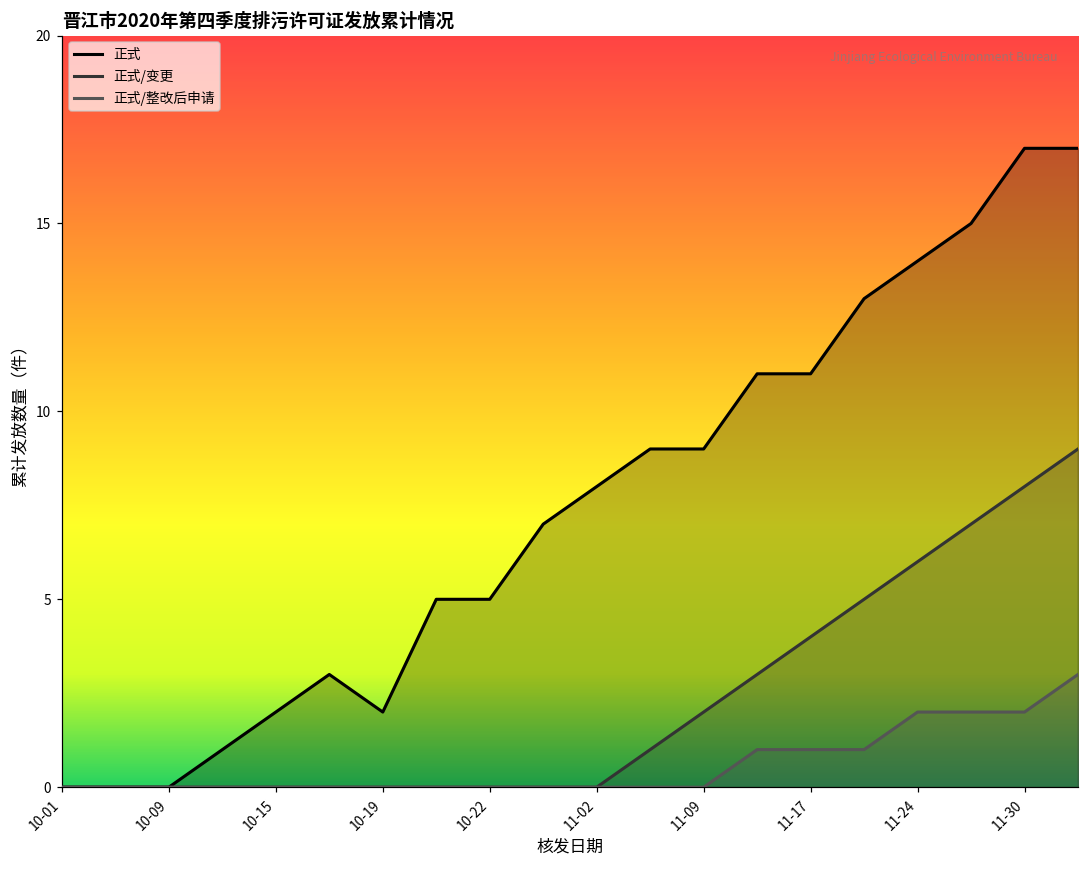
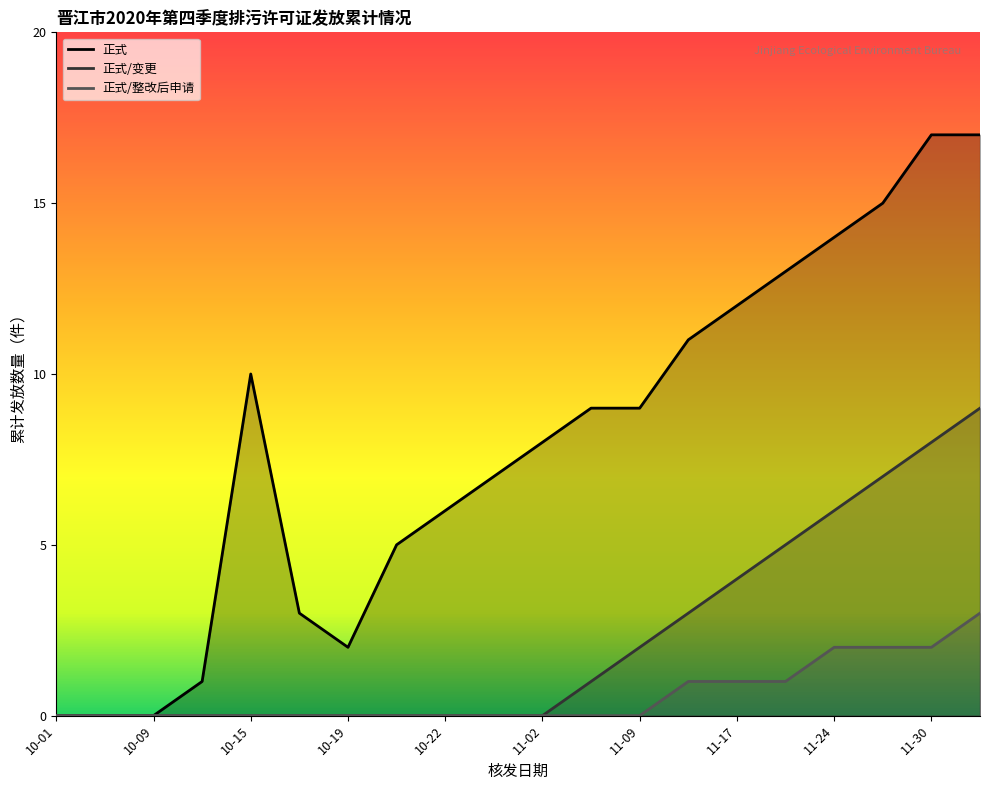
正式, 10-15: 2 -> 10
正式, 10-22: 5 -> 6
正式, 11-17: 11 -> 12
